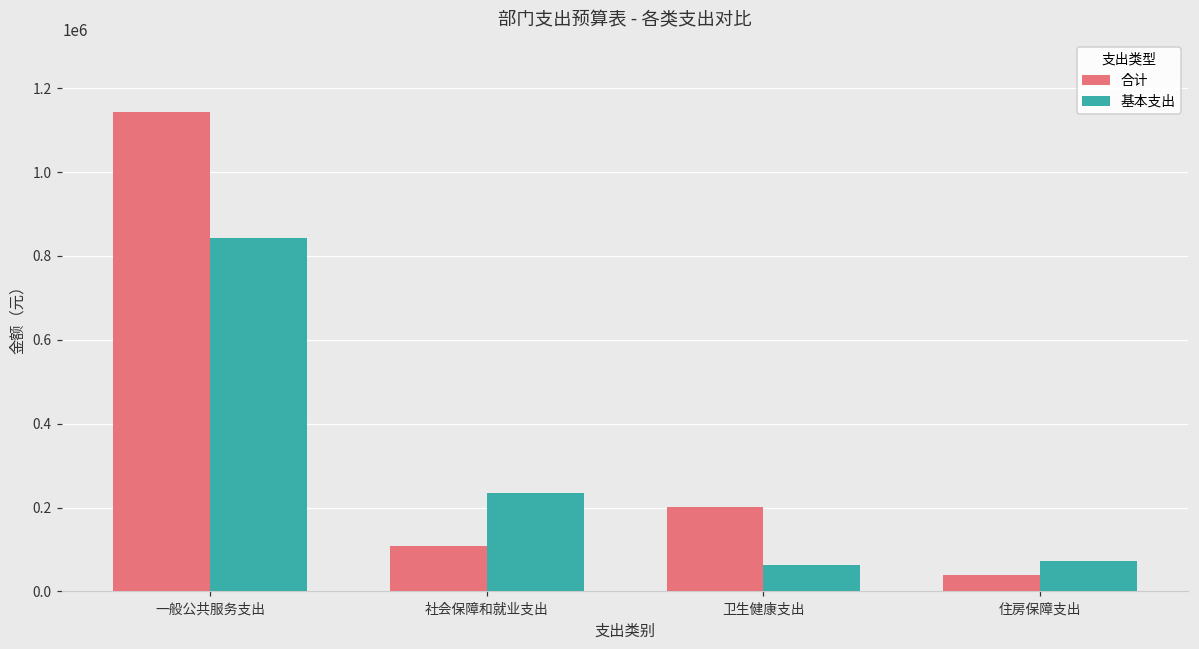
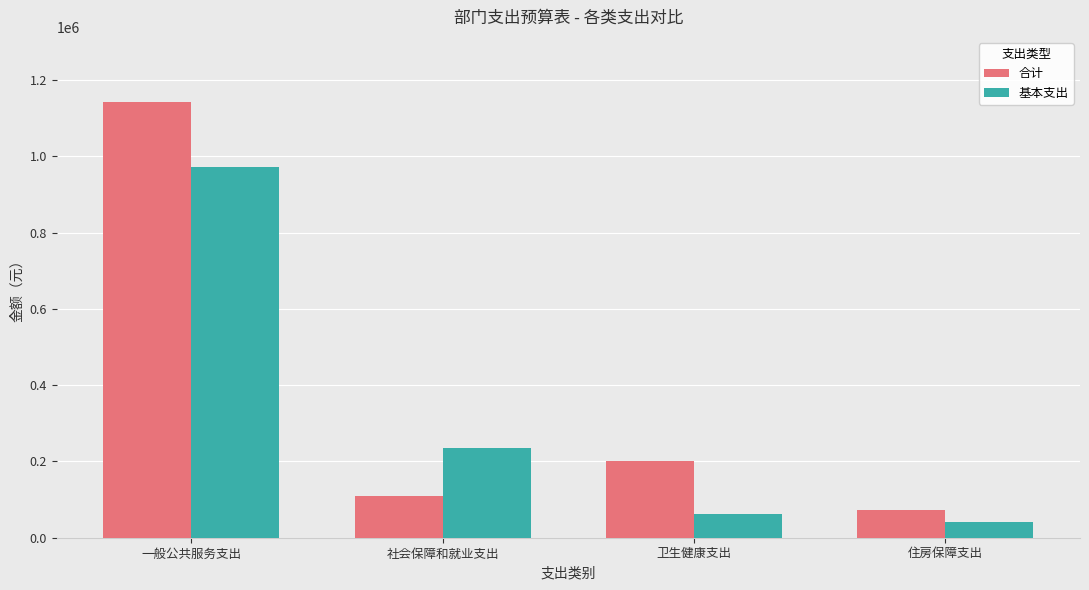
基本支出, 一般公共服务支出: 840000 -> 970000
合计, 住房保障支出: 40000 -> 70000
基本支出, 住房保障支出: 70000 -> 40000
